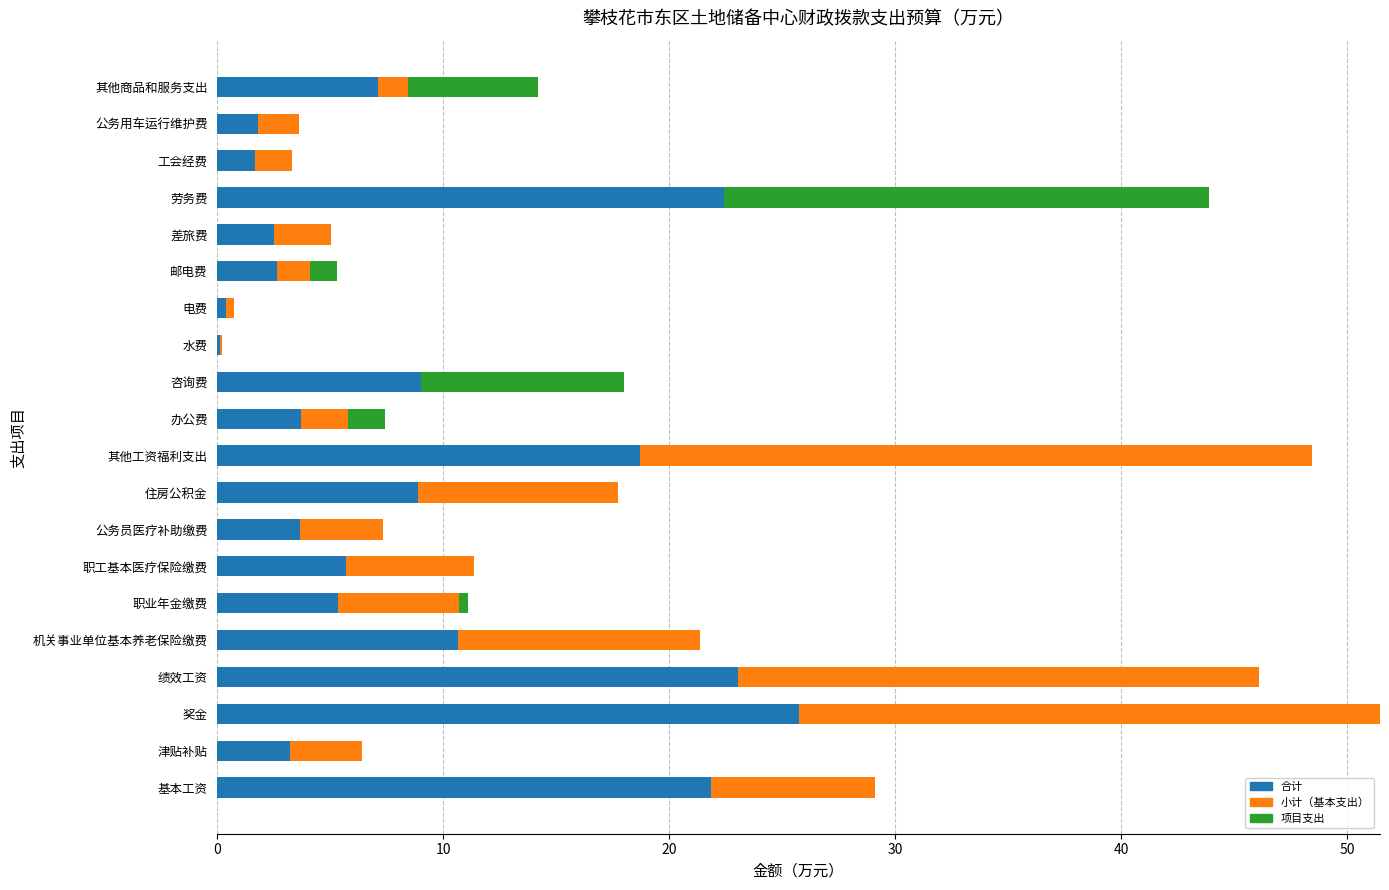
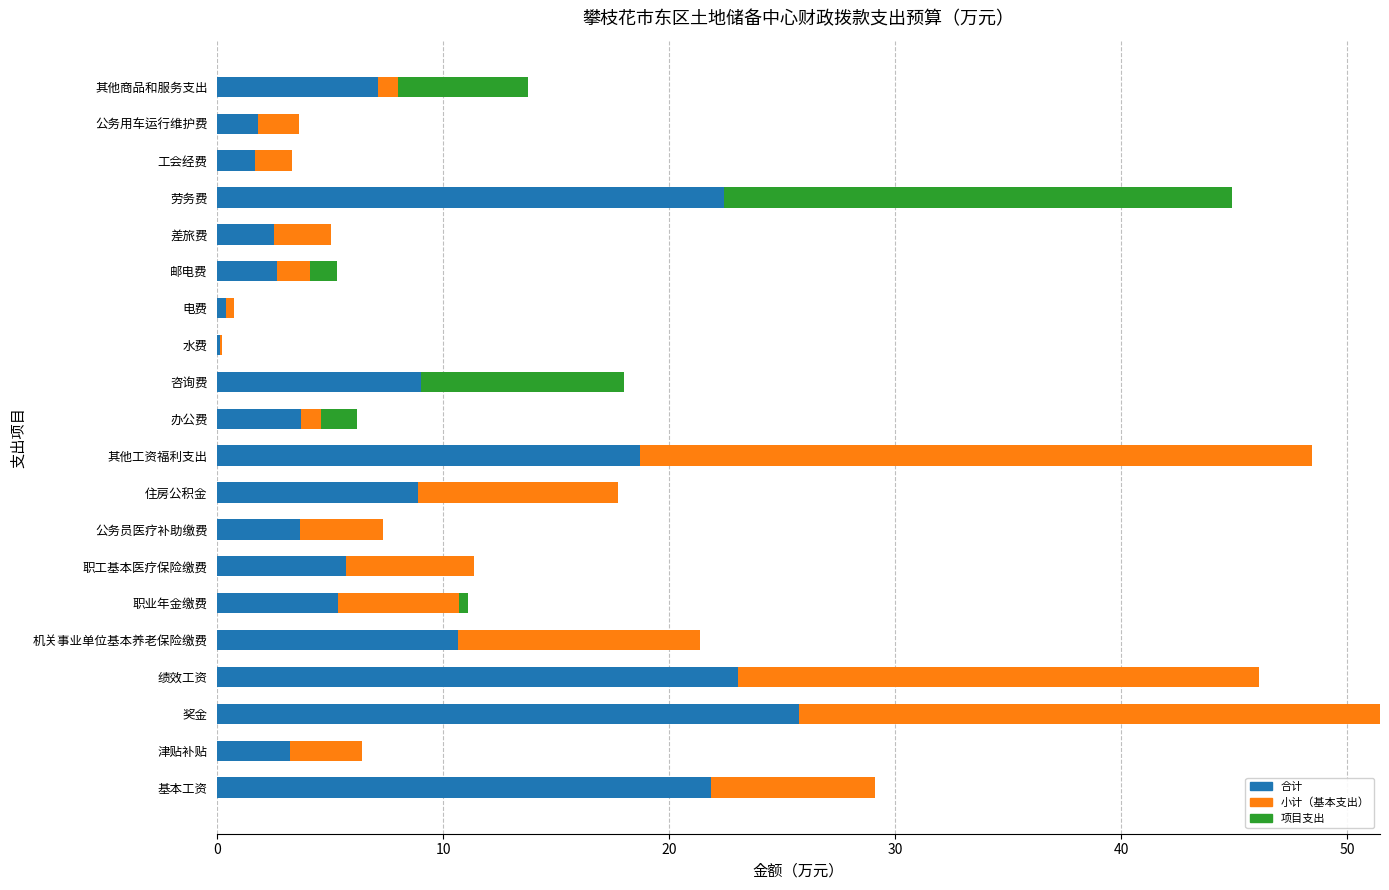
小计（基本支出）, 其他商品和服务支出: 1.3 -> 0.9
项目支出, 劳务费: 21.4 -> 22.4
小计（基本支出）, 办公费: 2.1 -> 0.9
